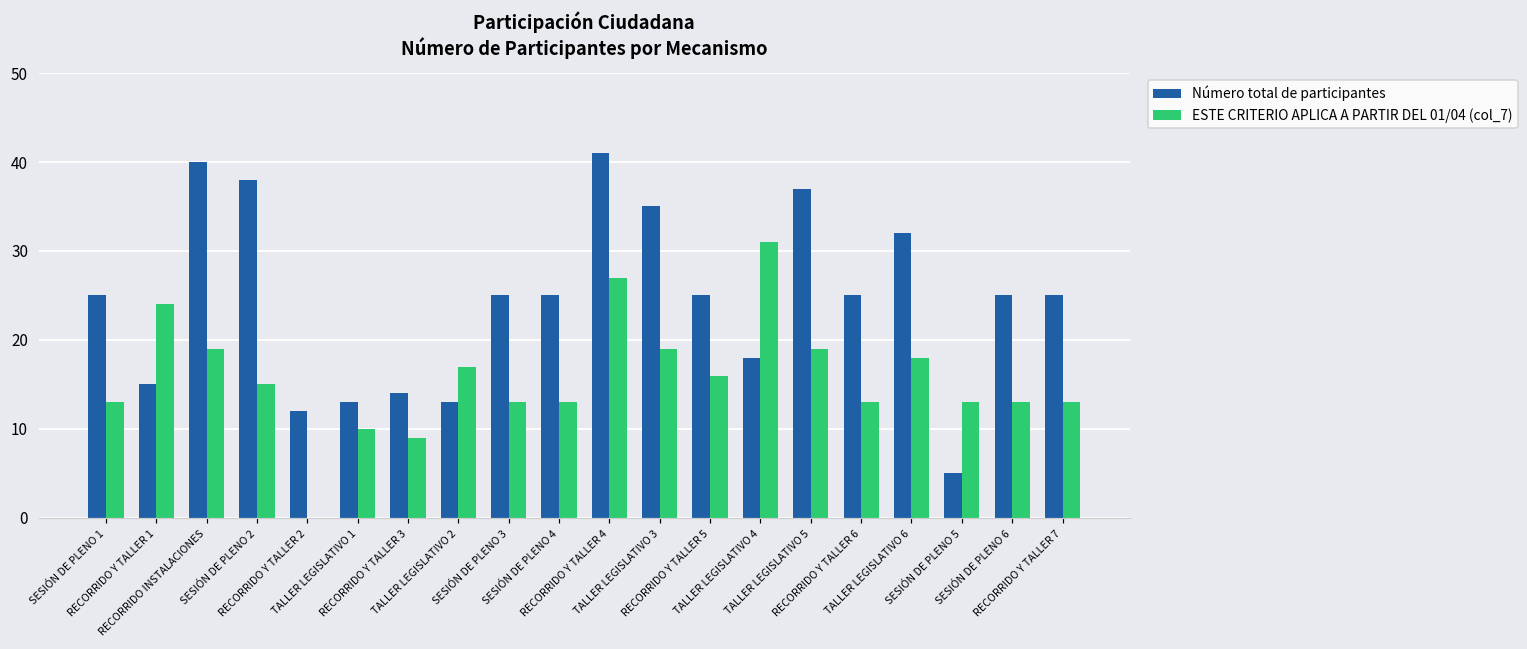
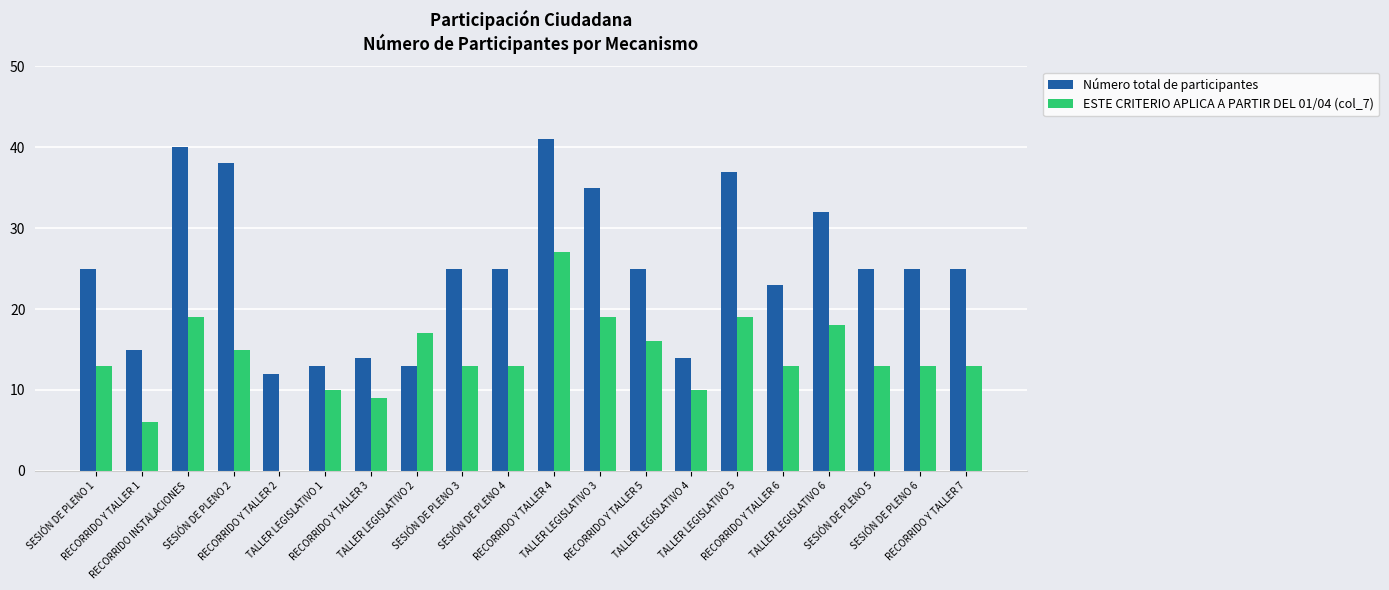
ESTE CRITERIO APLICA A PARTIR DEL 01/04 (col_7), RECORRIDO Y TALLER 1: 24 -> 6
Número total de participantes, TALLER LEGISLATIVO 4: 18 -> 14
ESTE CRITERIO APLICA A PARTIR DEL 01/04 (col_7), TALLER LEGISLATIVO 4: 31 -> 10
Número total de participantes, RECORRIDO Y TALLER 6: 25 -> 23
Número total de participantes, SESIÓN DE PLENO 5: 5 -> 25
